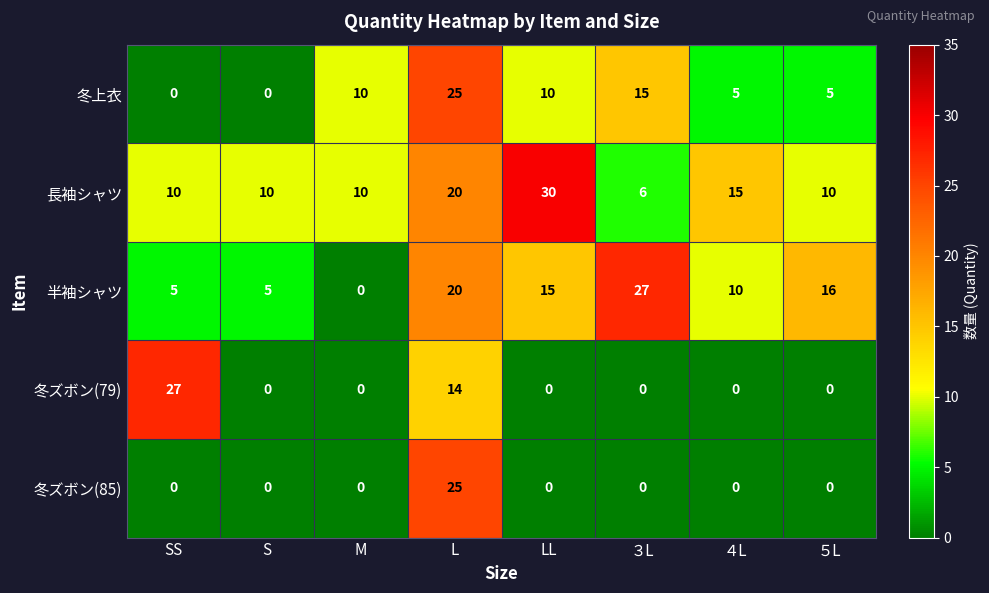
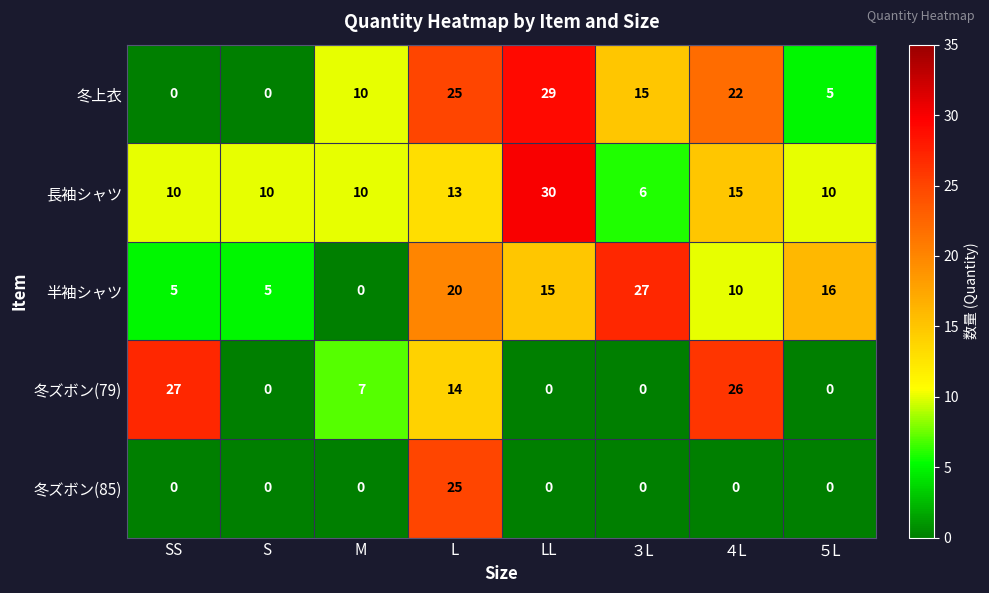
冬上衣, LL: 10 -> 29
冬上衣, ４L: 5 -> 22
長袖シャツ, L: 20 -> 13
冬ズボン(79), M: 0 -> 7
冬ズボン(79), ４L: 0 -> 26
